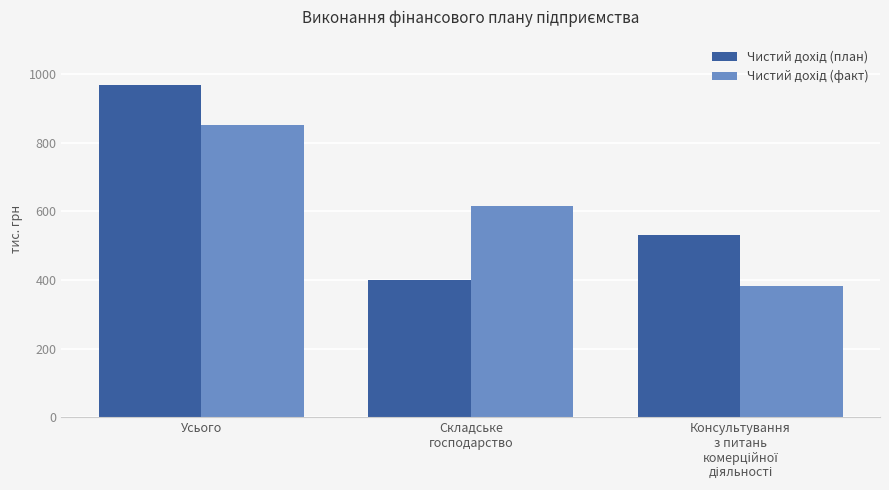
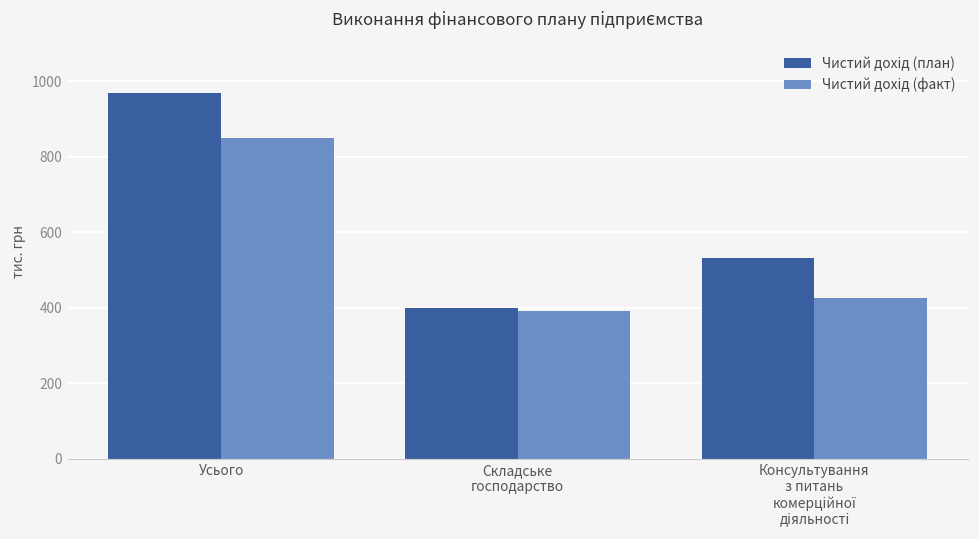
Чистий дохід (факт), Складське господарство: 610 -> 390
Чистий дохід (факт), Консультування з питань комерційної діяльності: 380 -> 430
